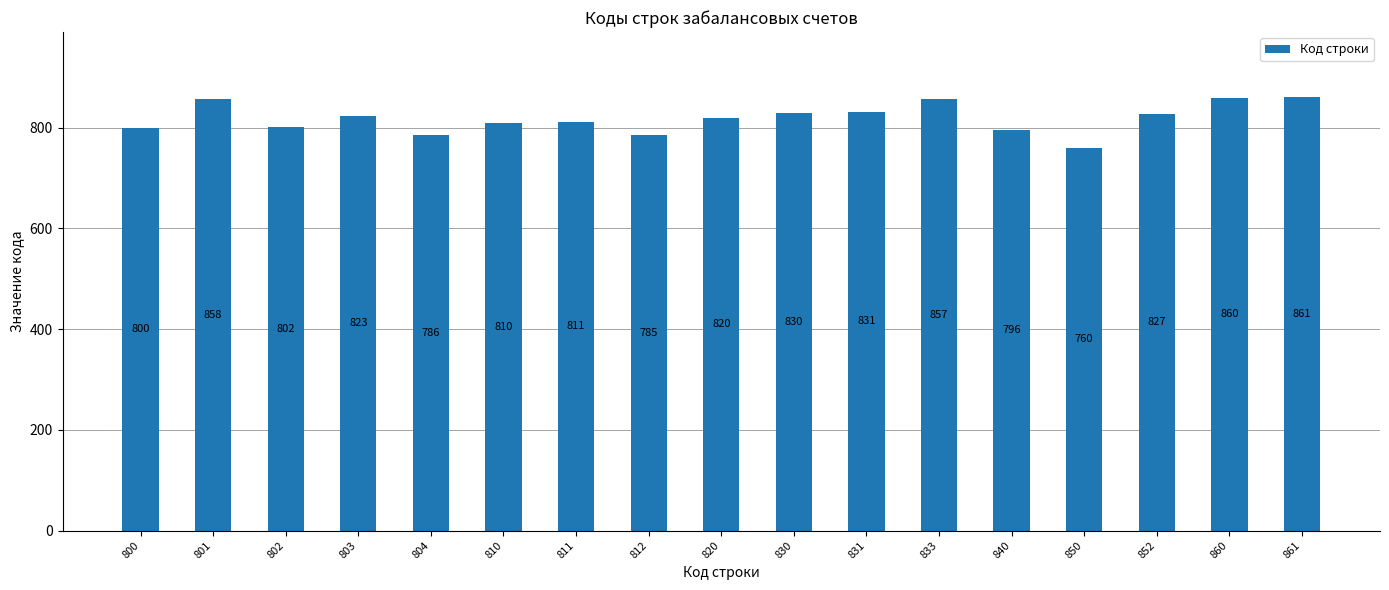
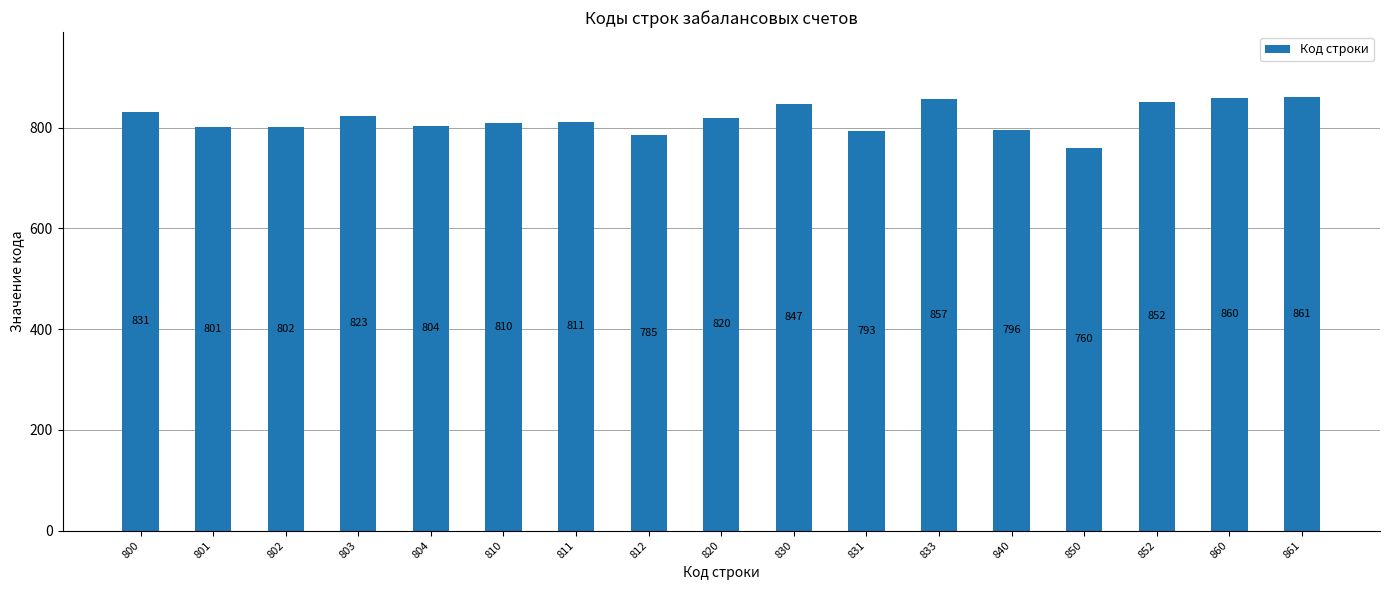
800: 800 -> 831
801: 858 -> 801
804: 786 -> 804
830: 830 -> 847
831: 831 -> 793
852: 827 -> 852
